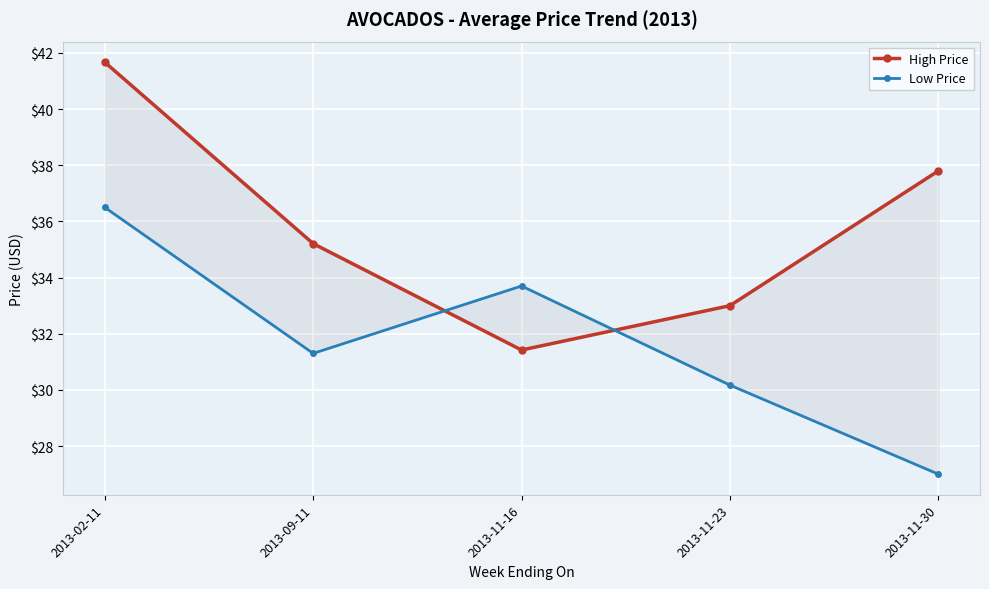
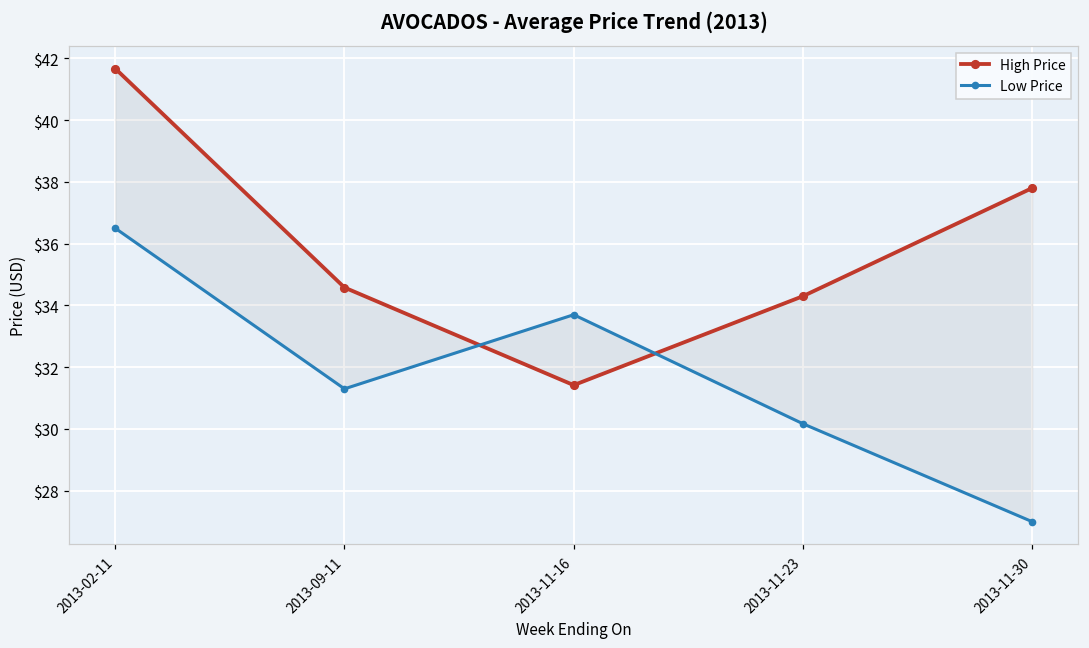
High Price, 2013-09-11: $35.2 -> $34.6
High Price, 2013-11-23: $33.0 -> $34.3
